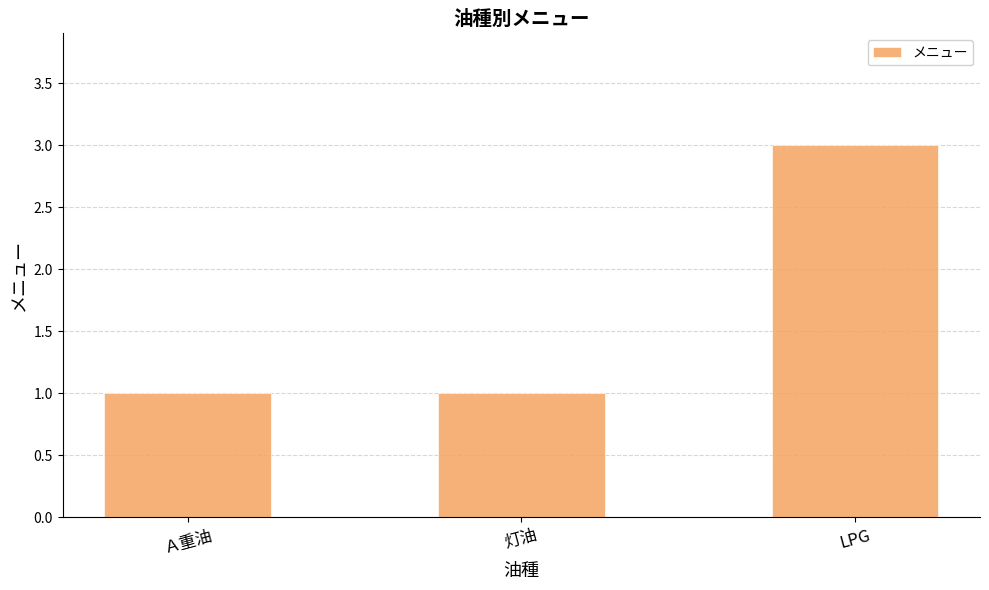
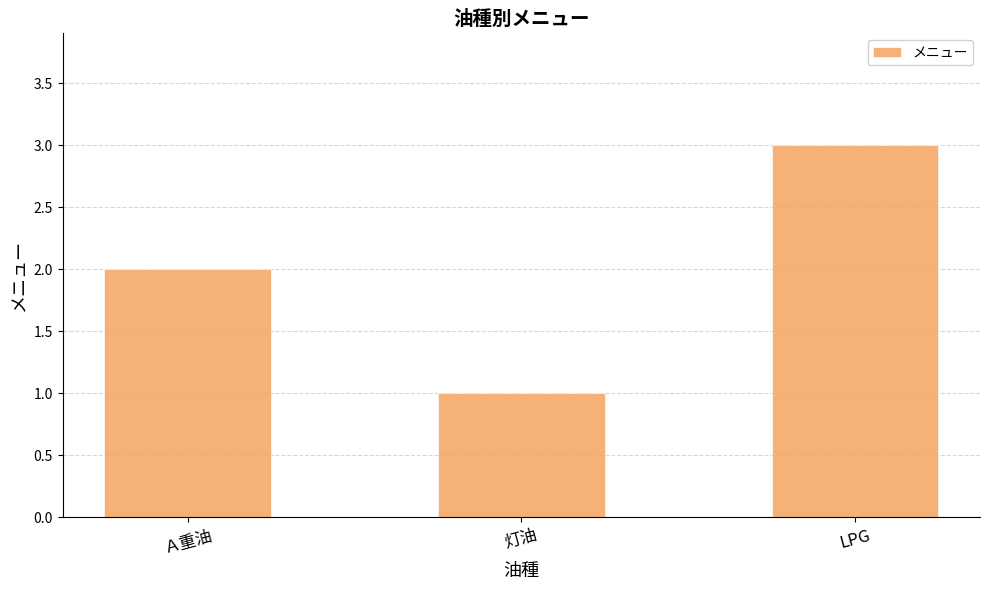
Ａ重油: 1 -> 2
